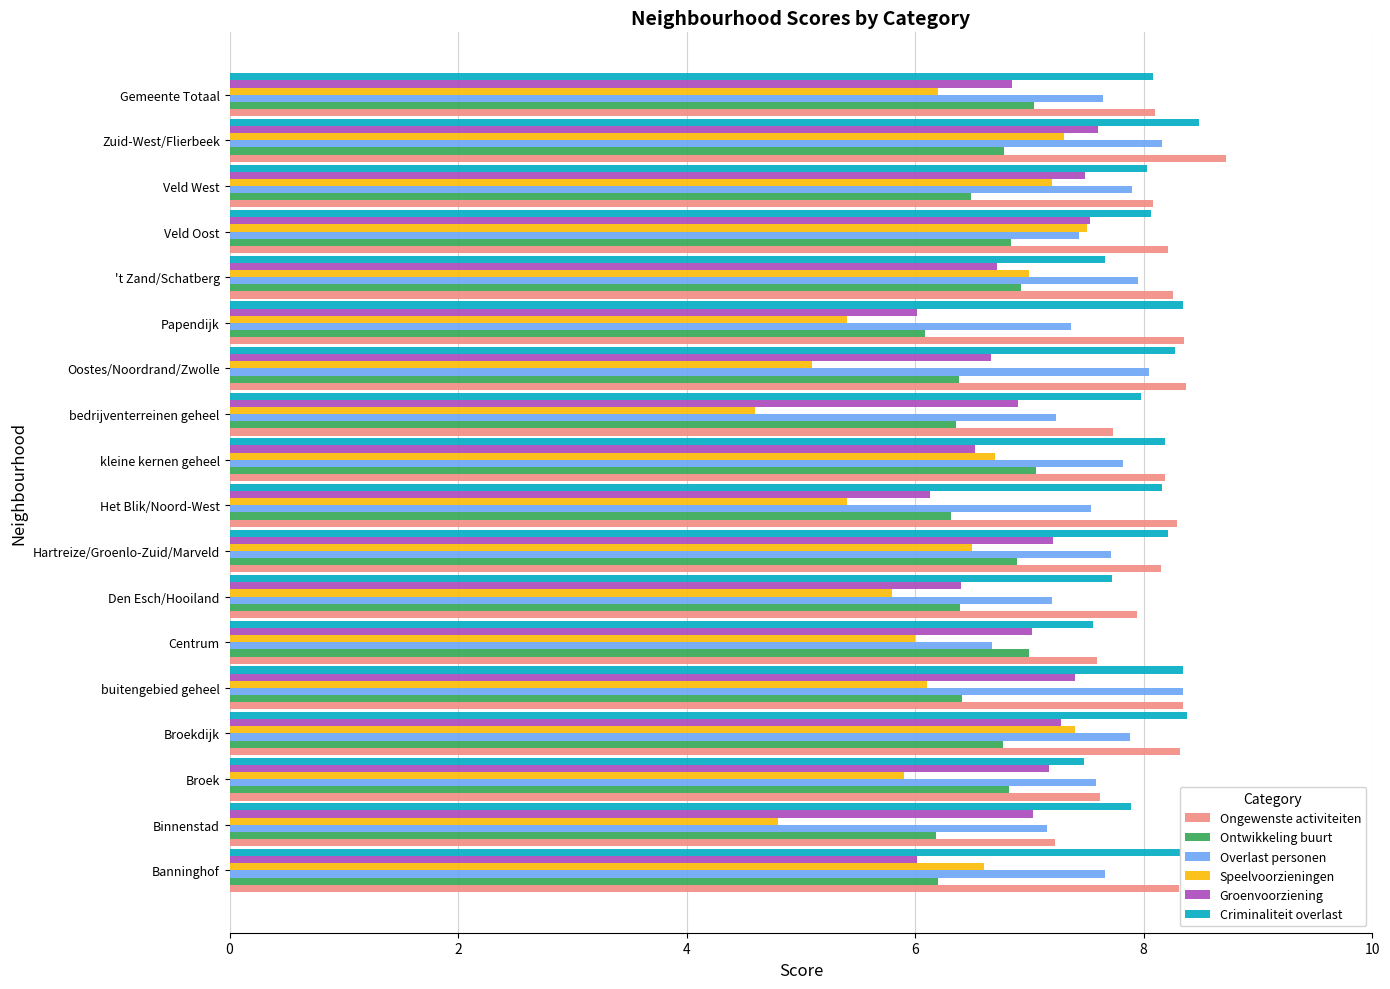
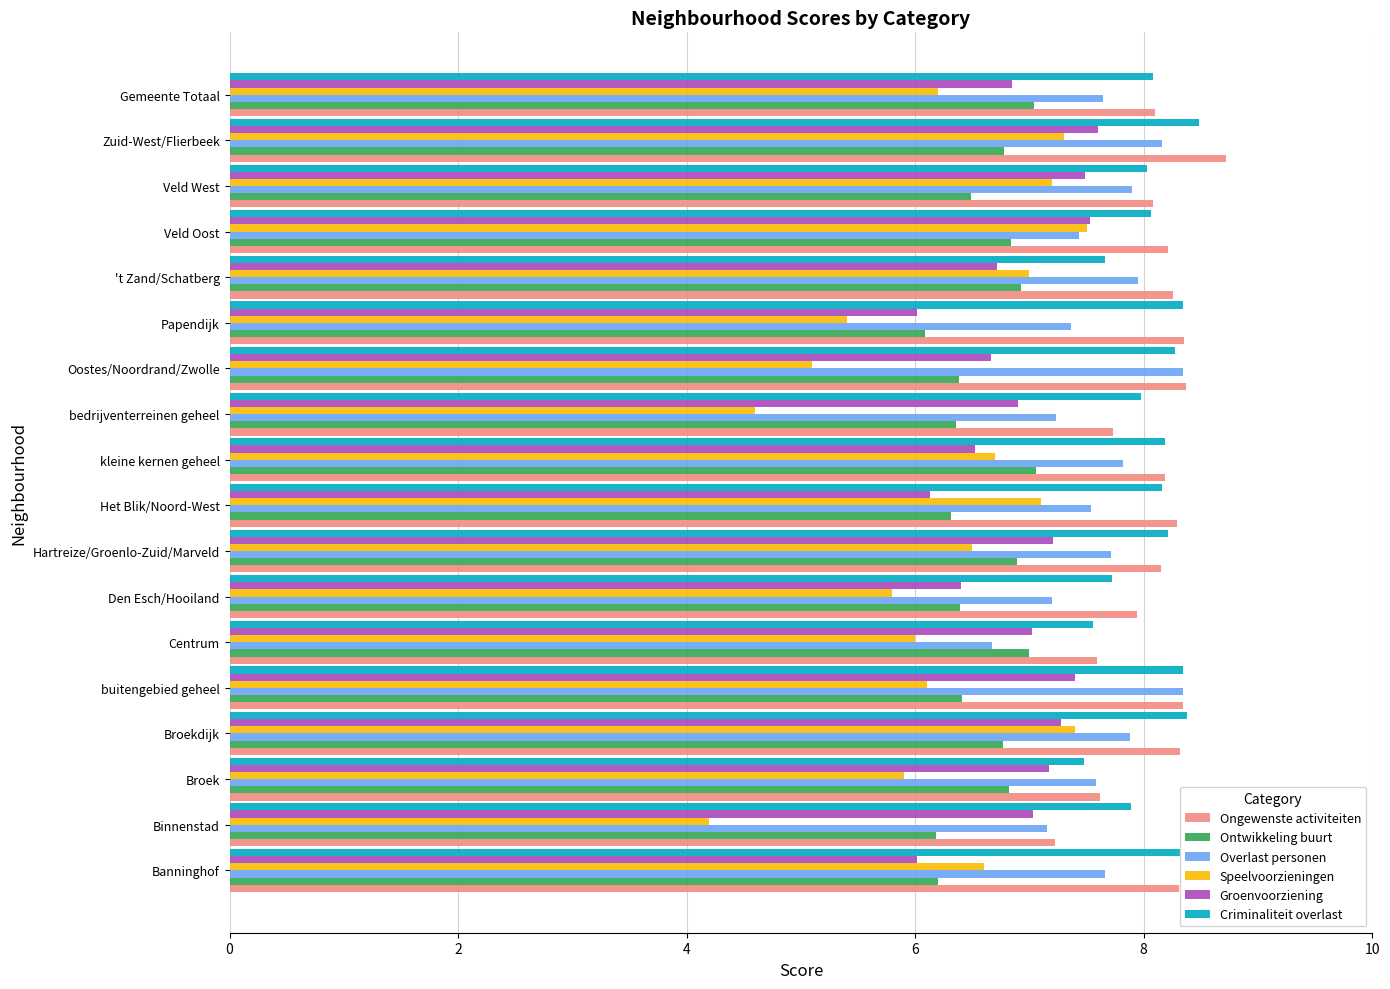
Overlast personen, Oostes/Noordrand/Zwolle: 8.05 -> 8.34
Speelvoorzieningen, Het Blik/Noord-West: 5.4 -> 7.1
Speelvoorzieningen, Binnenstad: 4.8 -> 4.2
